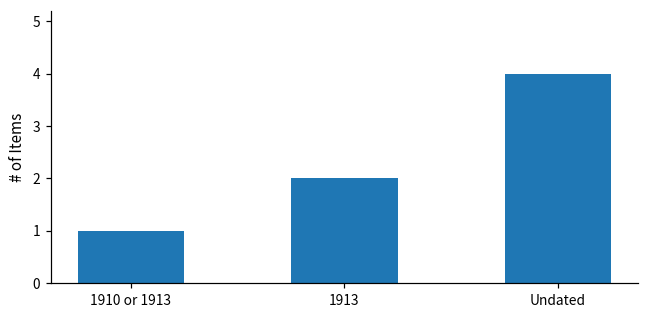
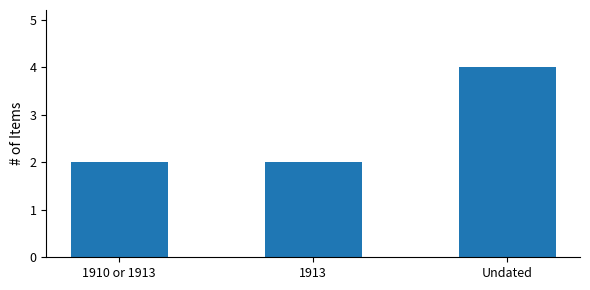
1910 or 1913: 1 -> 2
